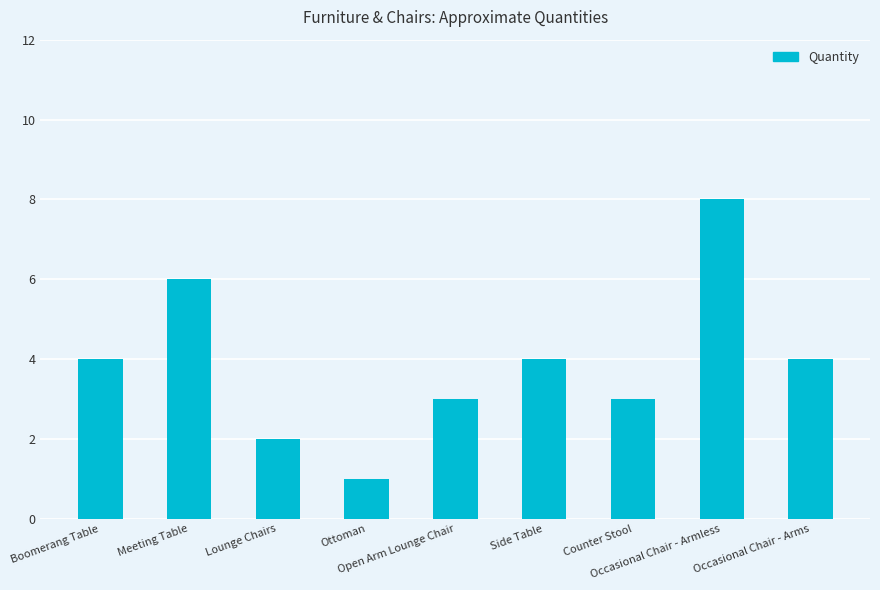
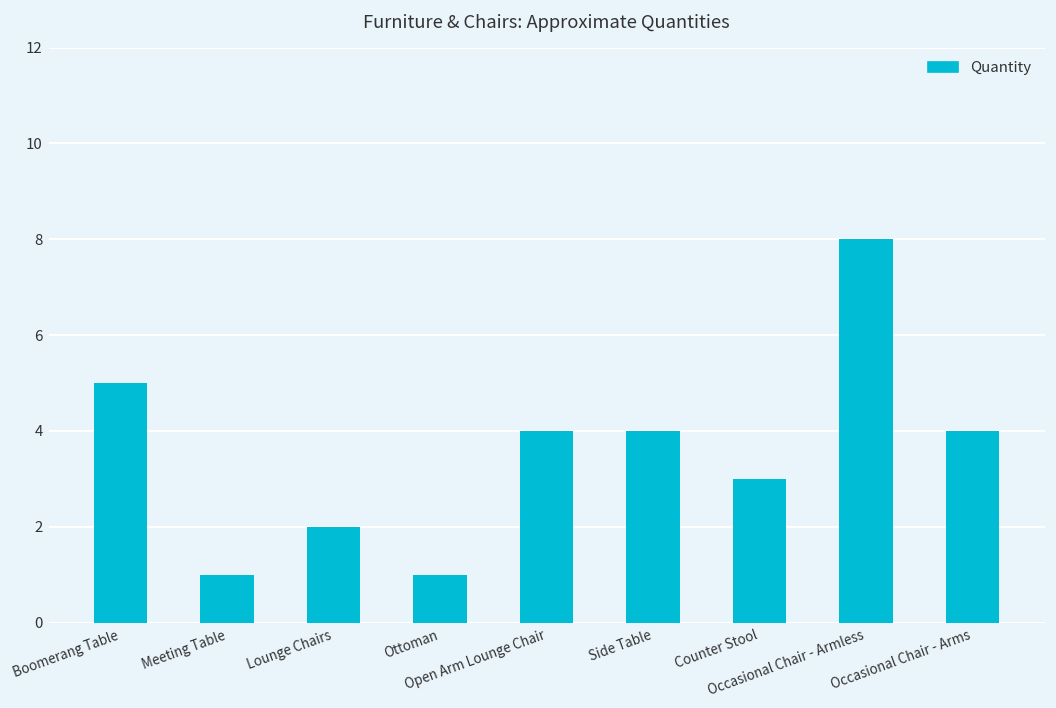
Boomerang Table: 4 -> 5
Meeting Table: 6 -> 1
Open Arm Lounge Chair: 3 -> 4
